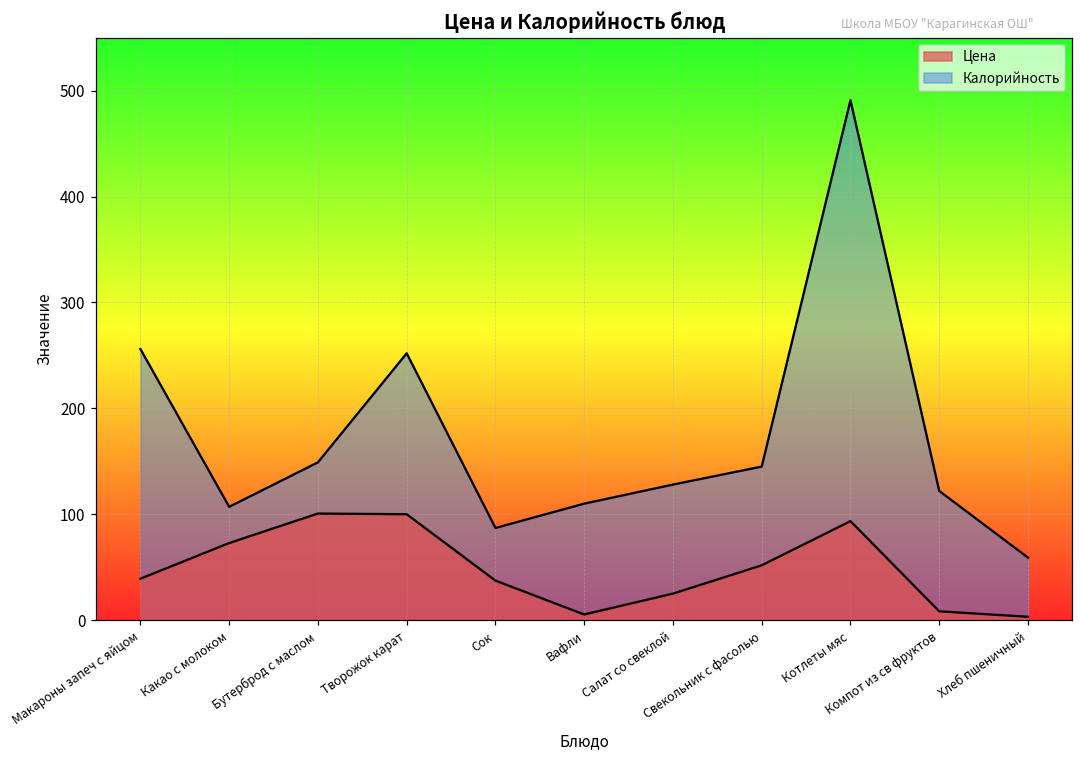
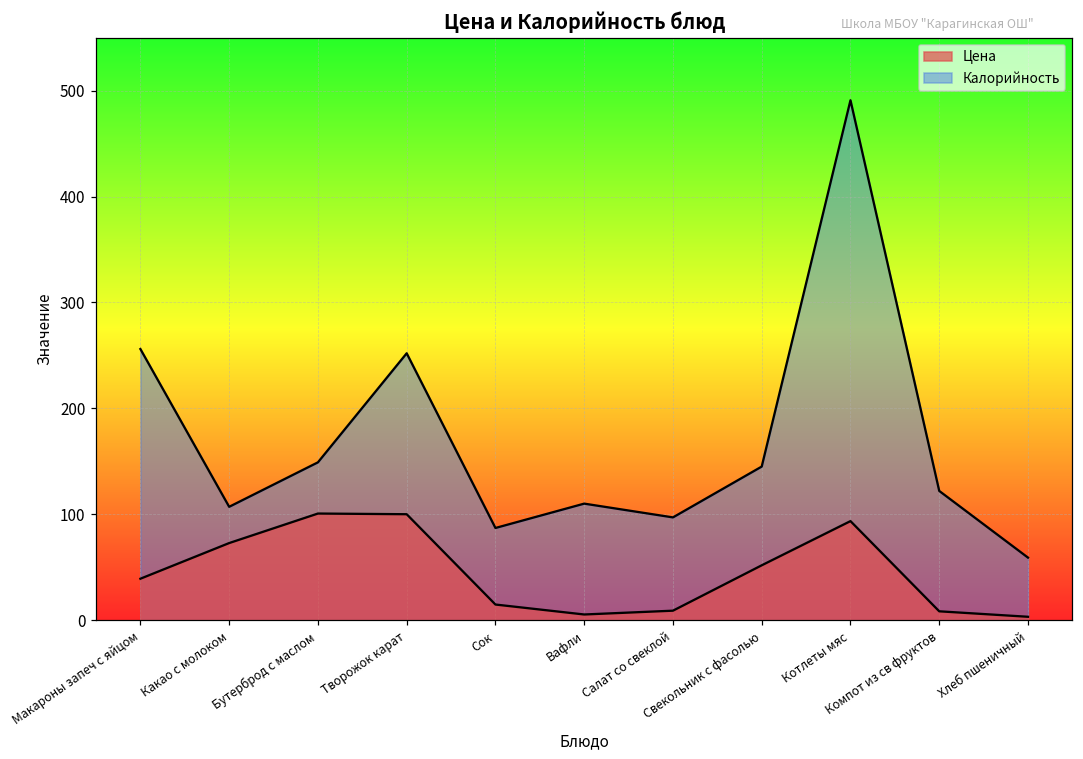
Цена, Сок: 40 -> 10
Цена, Салат со свеклой: 20 -> 10
Калорийность, Салат со свеклой: 130 -> 100
